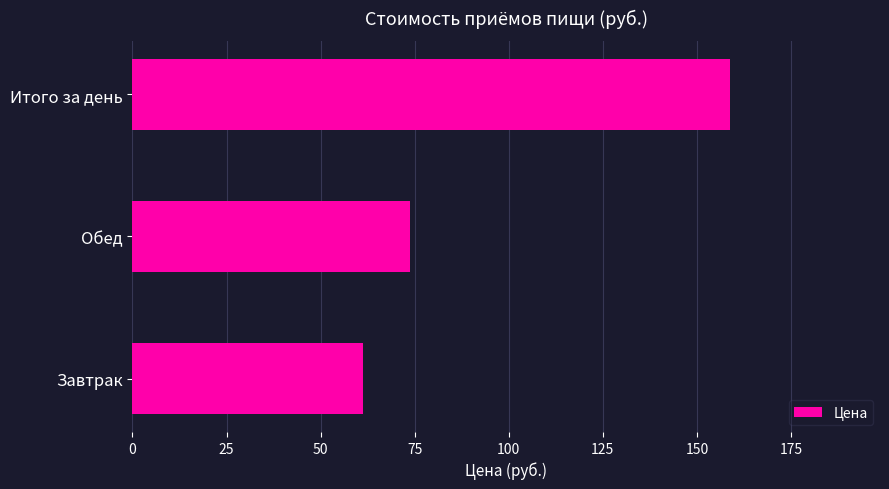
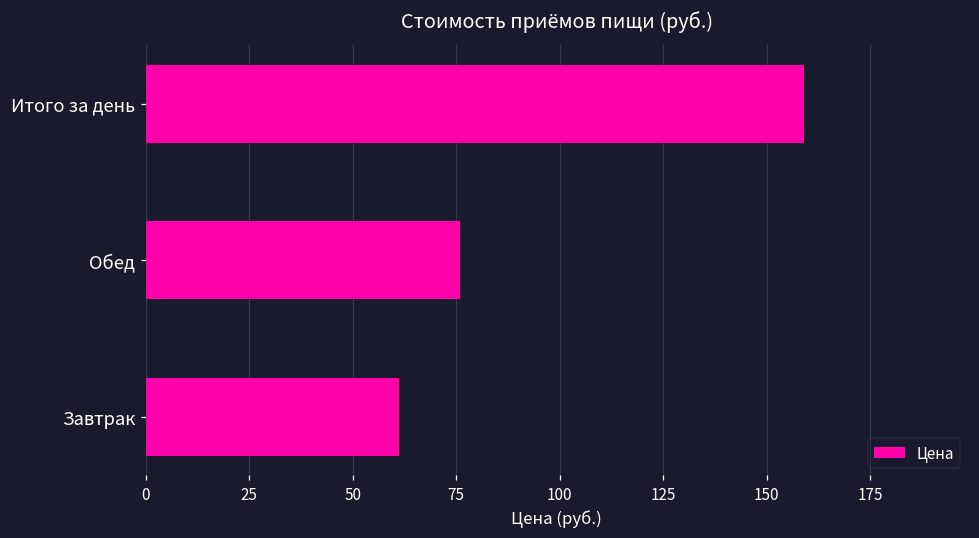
Обед: 74 -> 76
